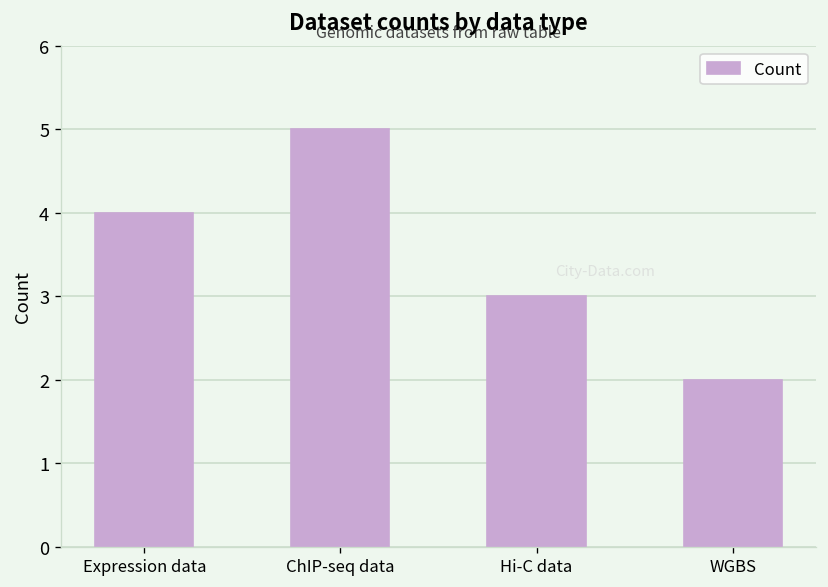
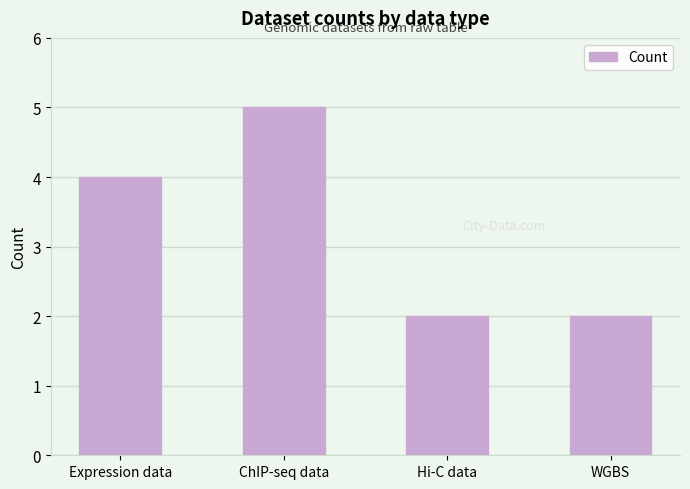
Hi-C data: 3 -> 2
